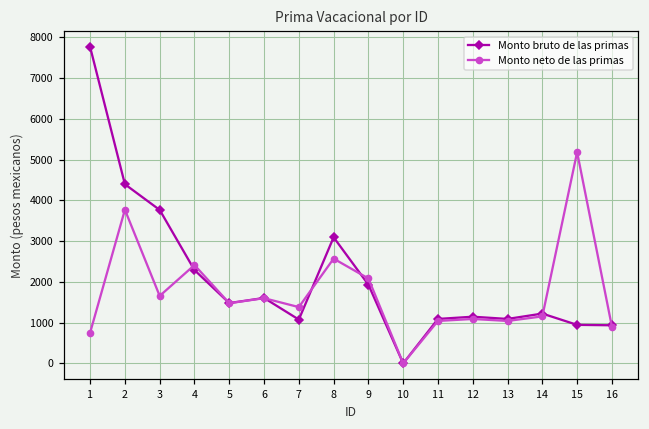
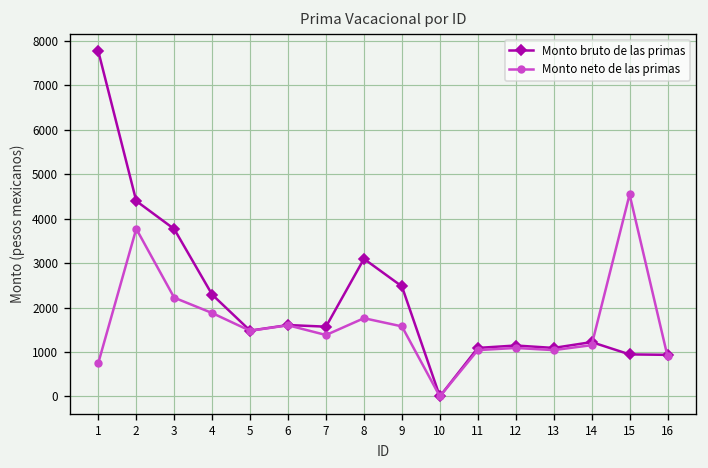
Monto neto de las primas, 3: 1700 -> 2200
Monto neto de las primas, 4: 2400 -> 1900
Monto bruto de las primas, 7: 1100 -> 1600
Monto neto de las primas, 8: 2600 -> 1800
Monto bruto de las primas, 9: 1900 -> 2500
Monto neto de las primas, 9: 2100 -> 1600
Monto neto de las primas, 15: 5200 -> 4500
